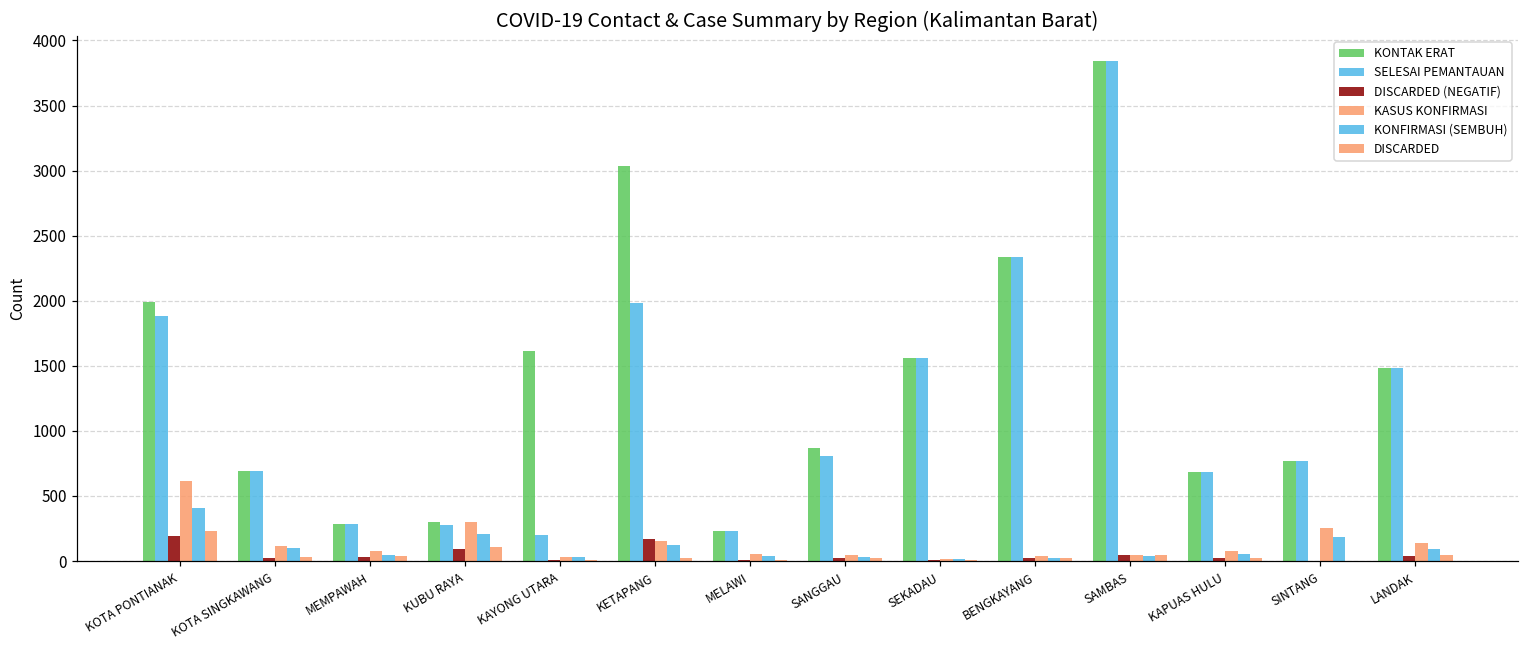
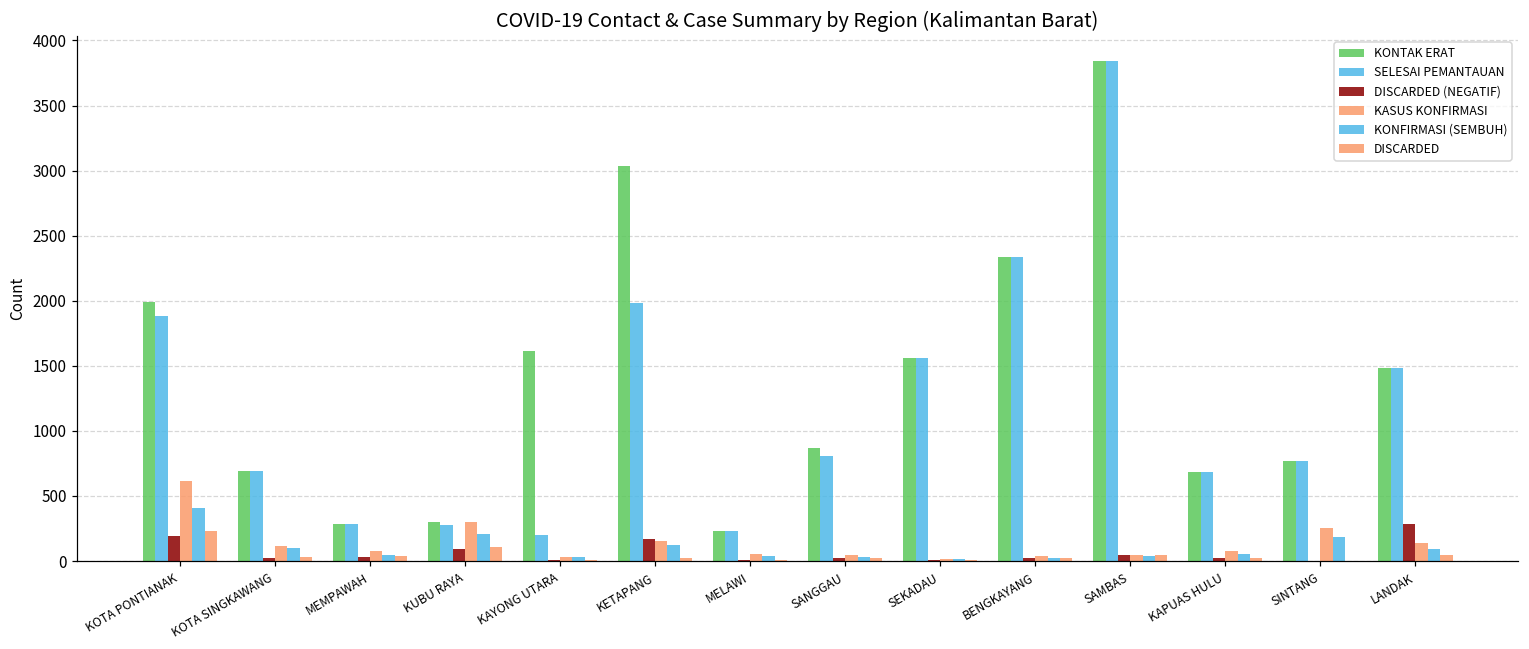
DISCARDED (NEGATIF), LANDAK: 40 -> 290
